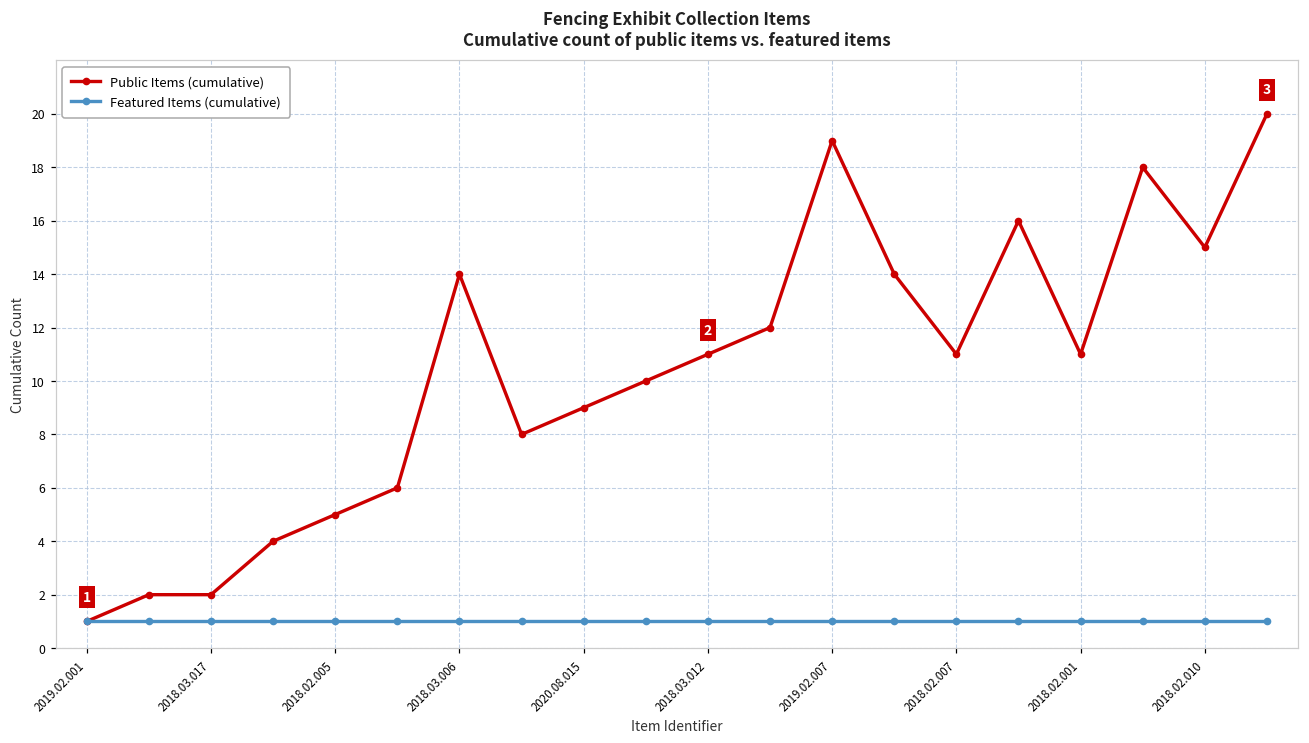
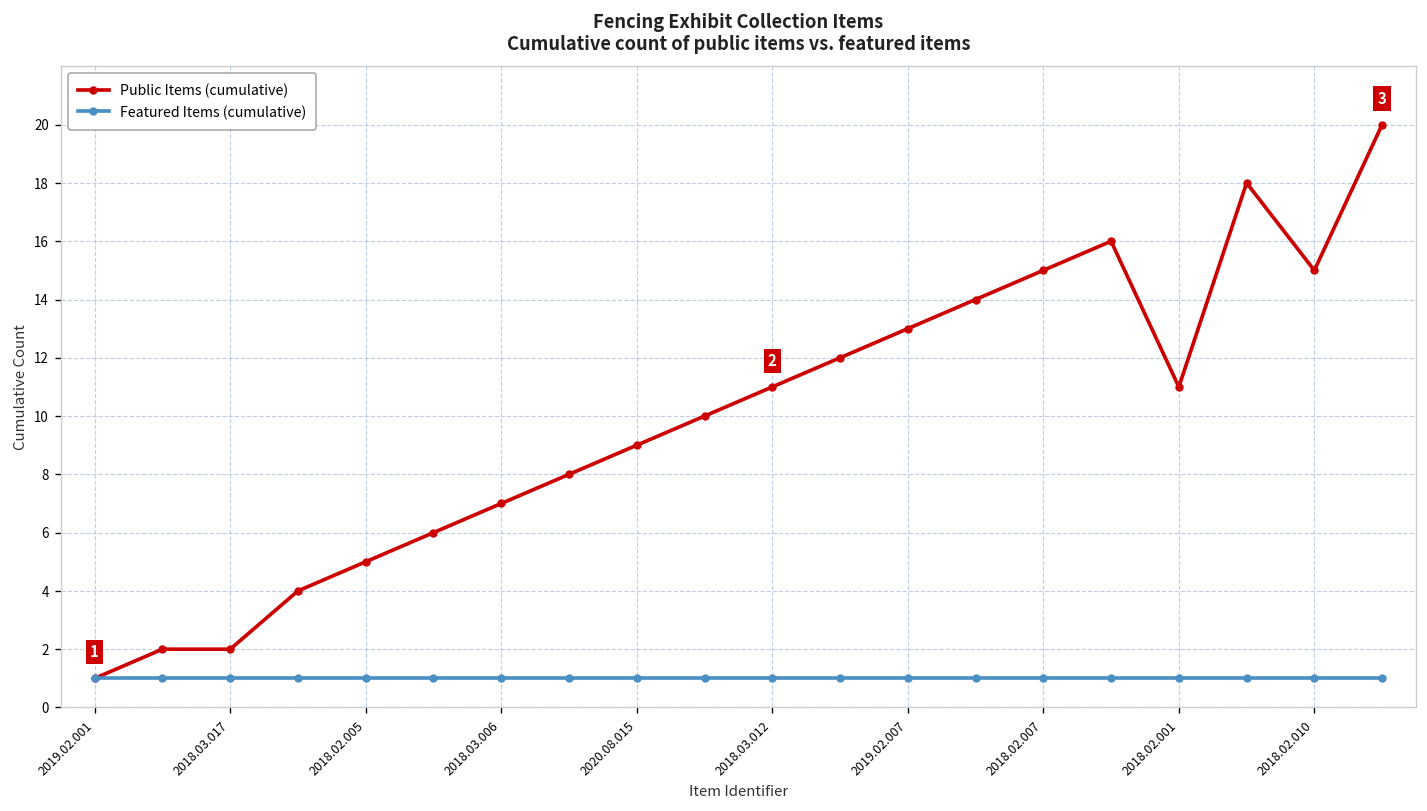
Public Items (cumulative), 2018.03.006: 14 -> 7
Public Items (cumulative), 2019.02.007: 19 -> 13
Public Items (cumulative), 2018.02.007: 11 -> 15
